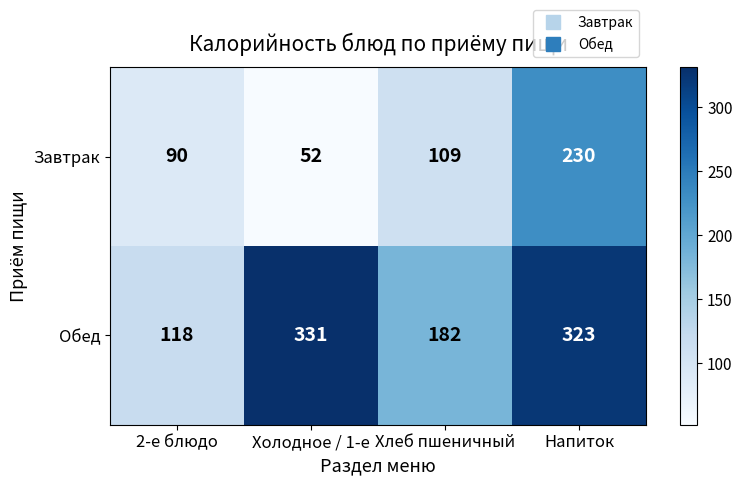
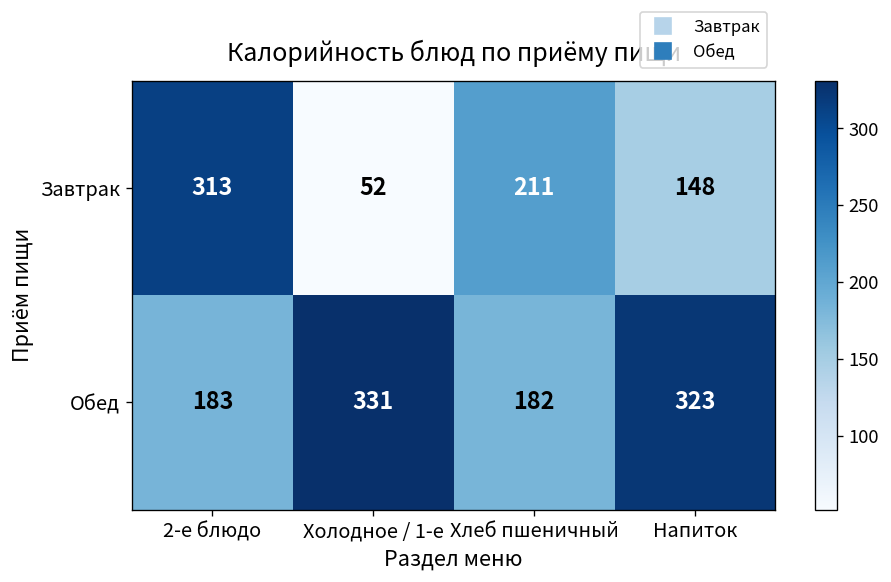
Завтрак, 2-е блюдо: 90 -> 313
Завтрак, Хлеб пшеничный: 109 -> 211
Завтрак, Напиток: 230 -> 148
Обед, 2-е блюдо: 118 -> 183
